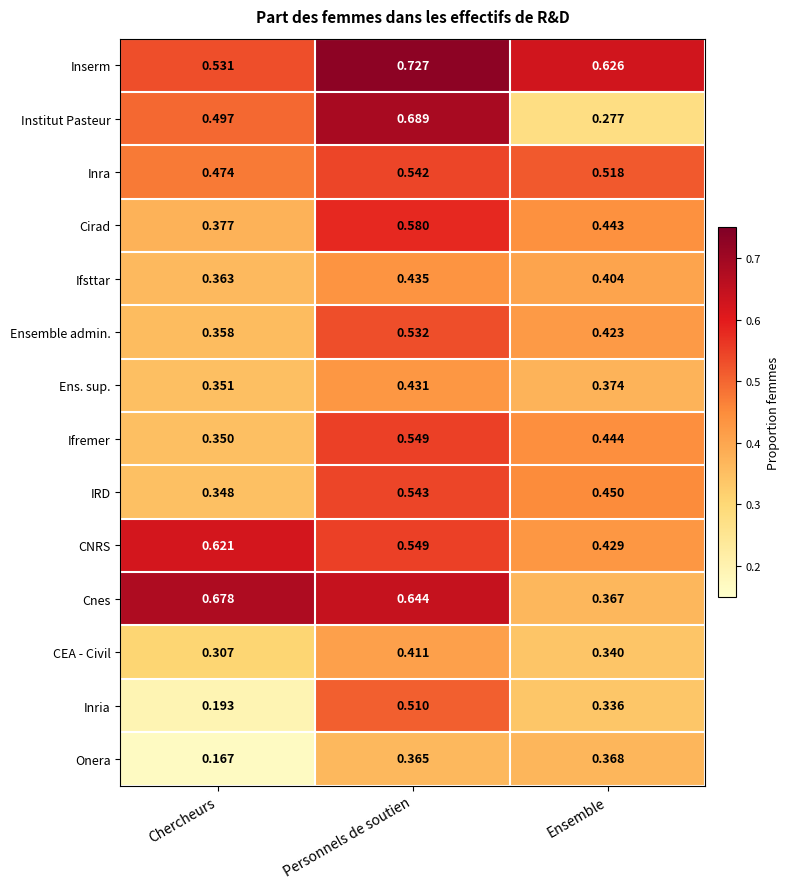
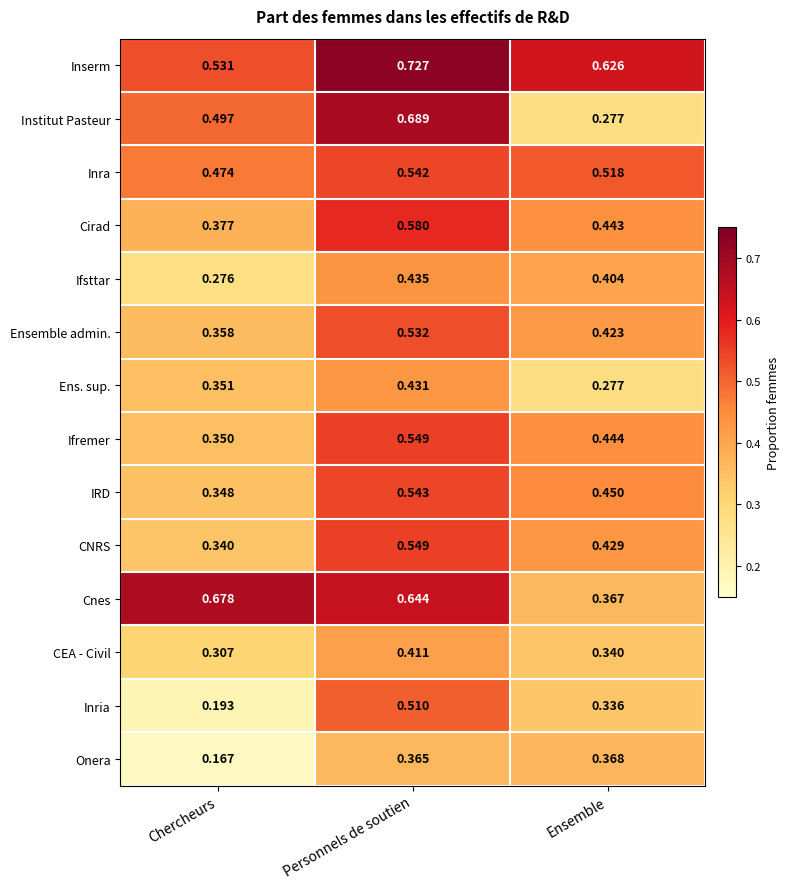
Ifsttar, Chercheurs: 0.363 -> 0.276
Ens. sup., Ensemble: 0.374 -> 0.277
CNRS, Chercheurs: 0.621 -> 0.340
